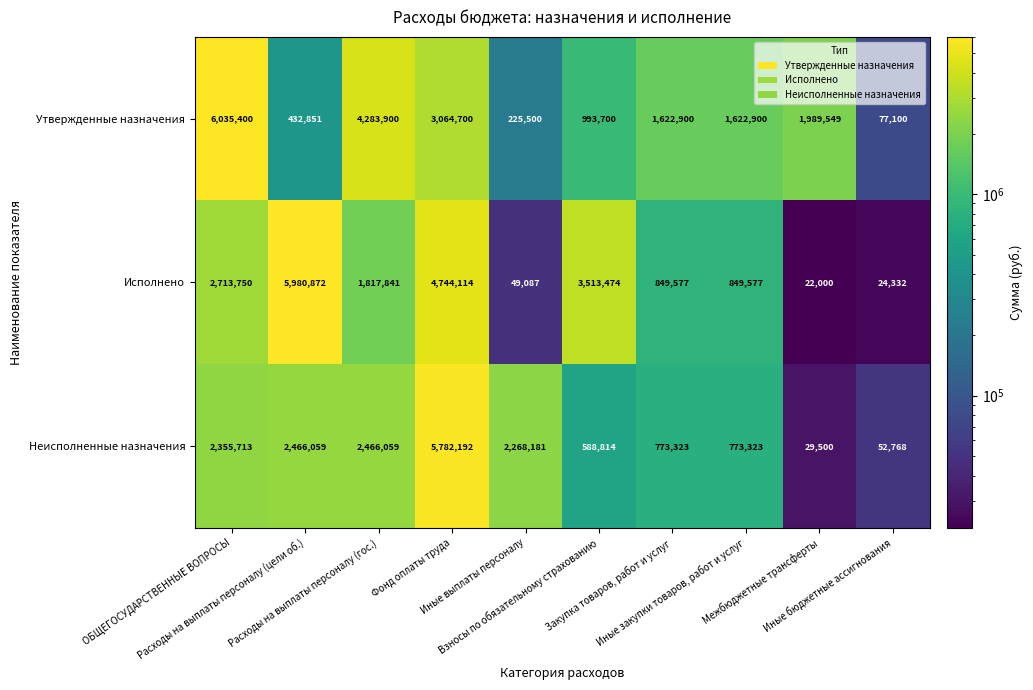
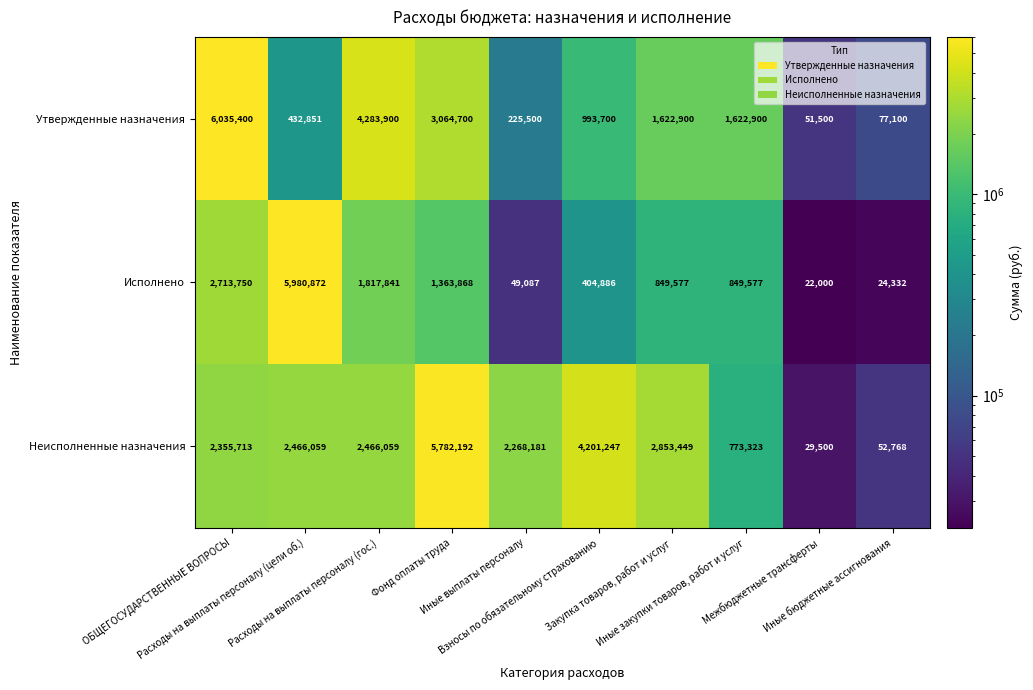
Утвержденные назначения, Межбюджетные трансферты: 1,989,549 -> 51,500
Исполнено, Фонд оплаты труда: 4,744,114 -> 1,363,868
Исполнено, Взносы по обязательному страхованию: 3,513,474 -> 404,886
Неисполненные назначения, Взносы по обязательному страхованию: 588,814 -> 4,201,247
Неисполненные назначения, Закупка товаров, работ и услуг: 773,323 -> 2,853,449
